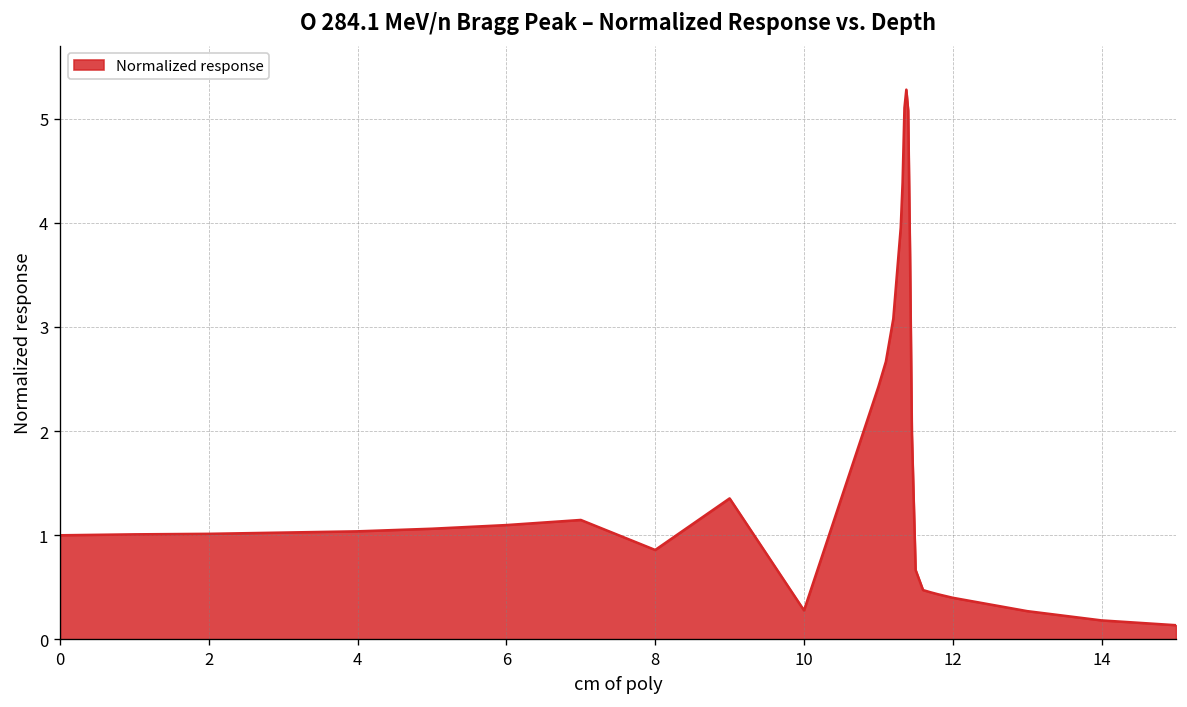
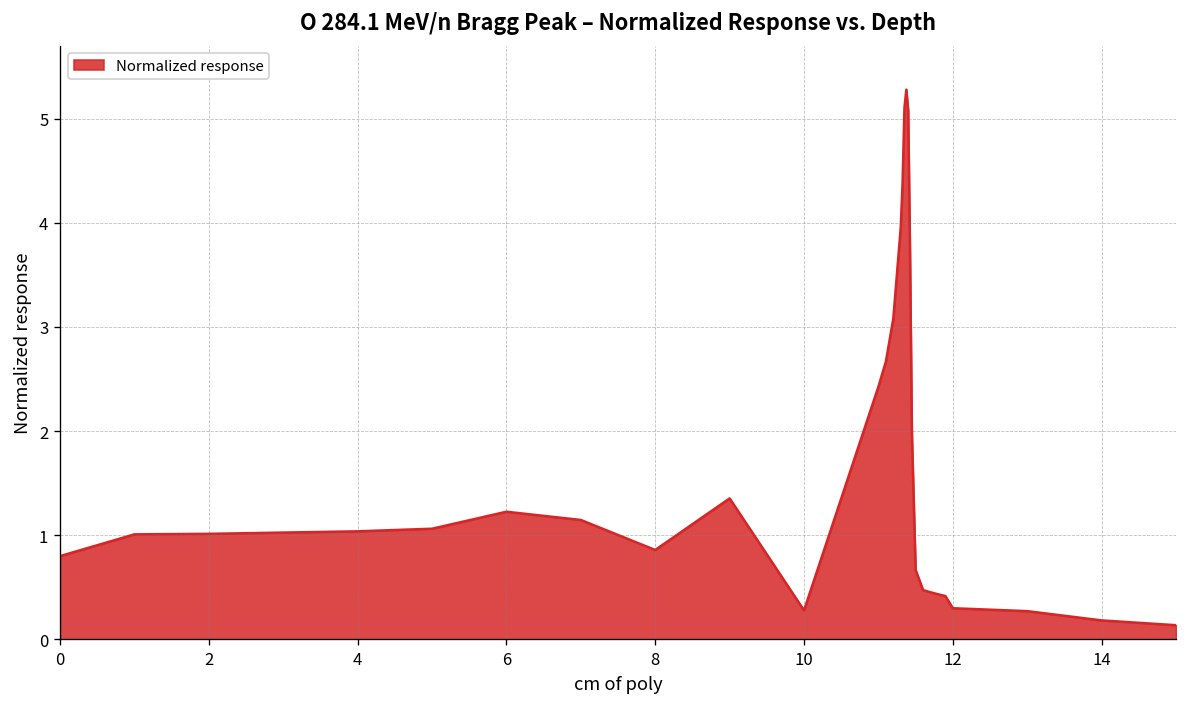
0: 1.0 -> 0.8
6: 1.1 -> 1.2
12: 0.4 -> 0.3
